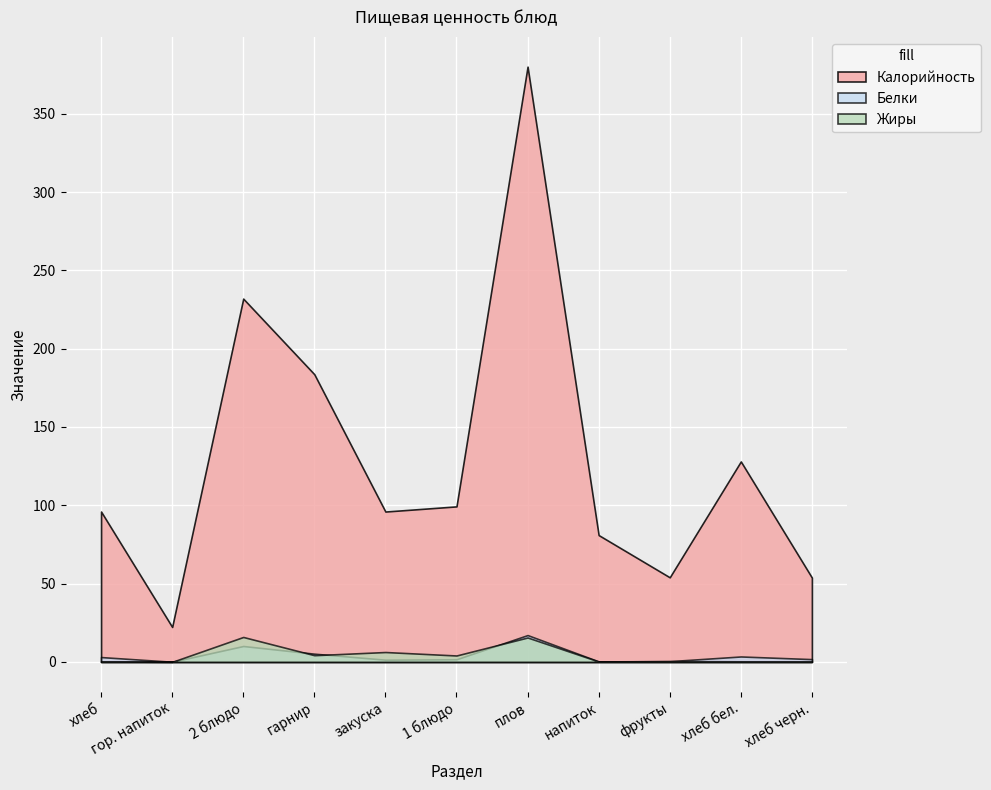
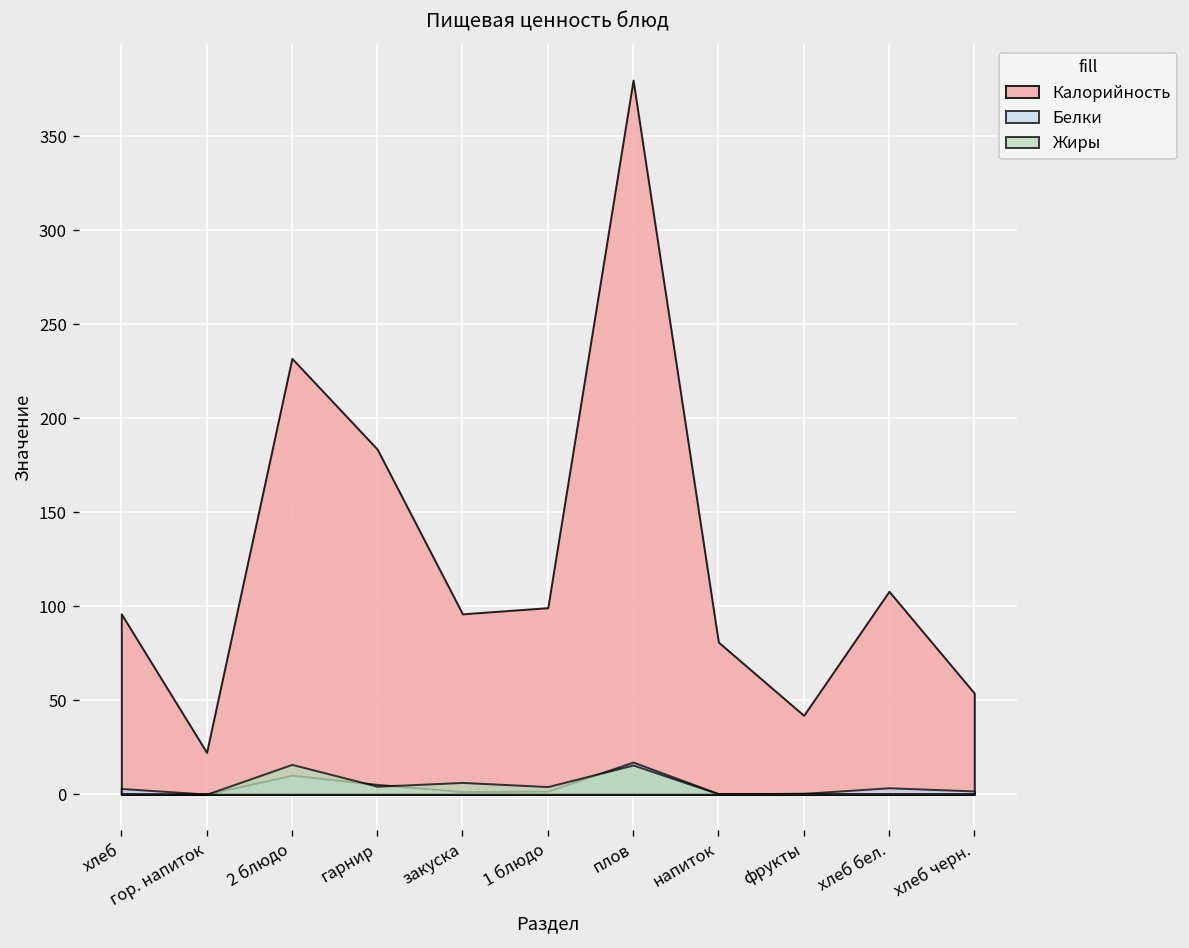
Калорийность, фрукты: 54 -> 42
Калорийность, хлеб бел.: 128 -> 108
